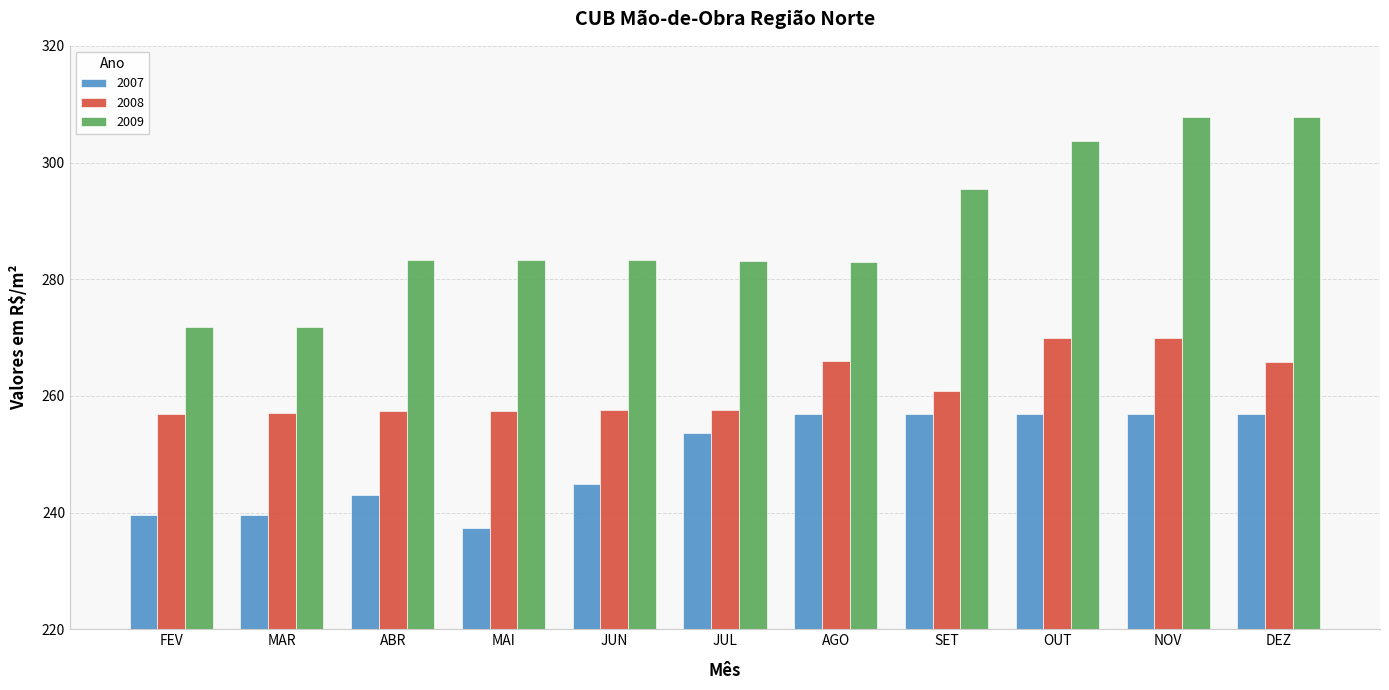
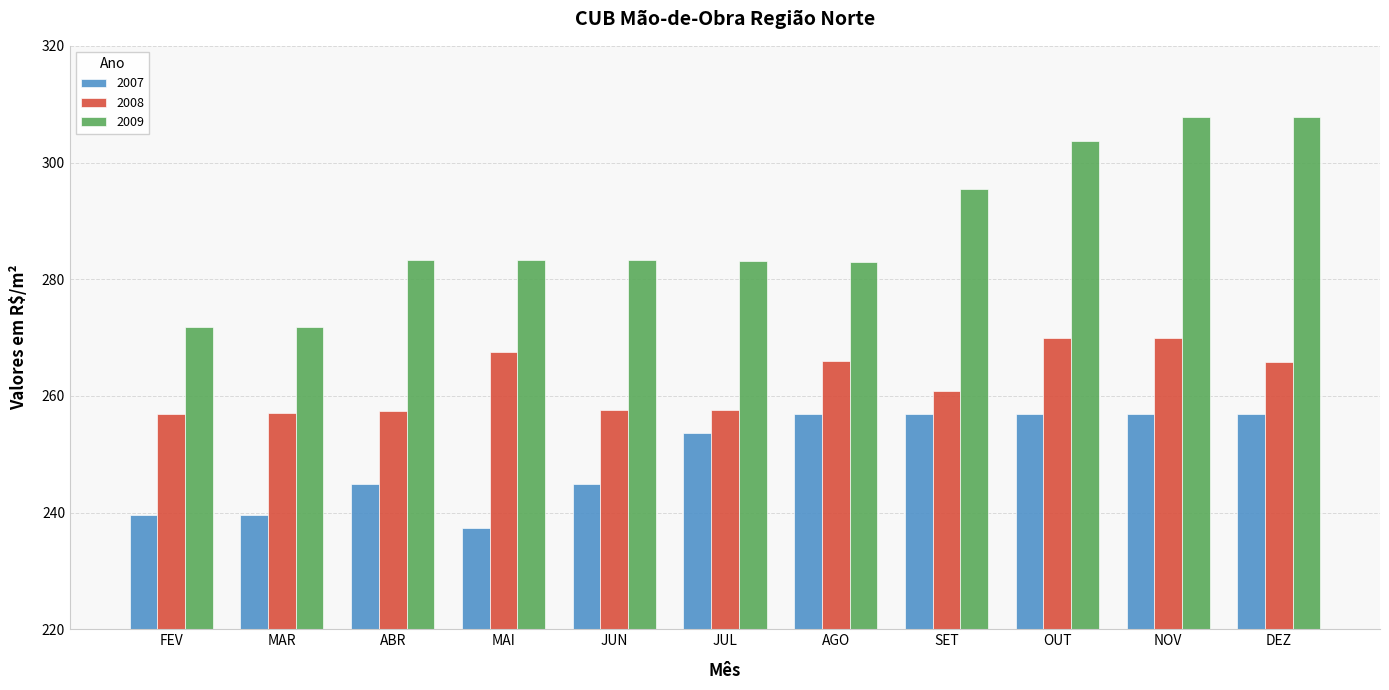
2007, ABR: 243 -> 245
2008, MAI: 257 -> 267
